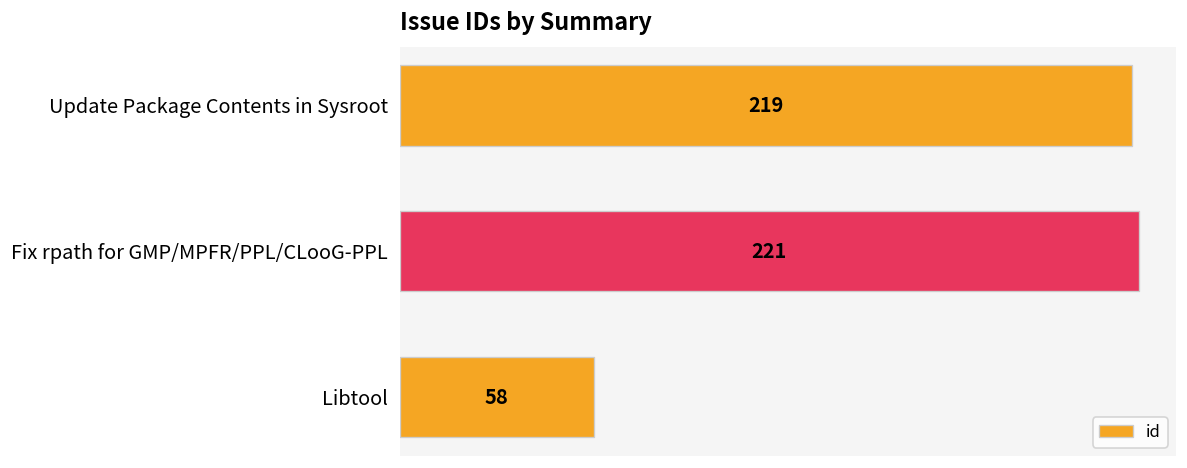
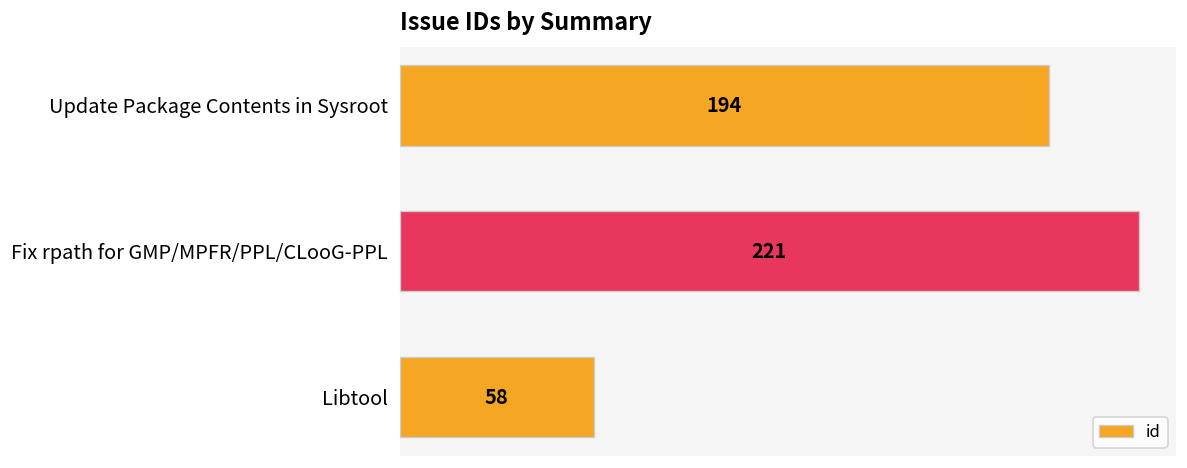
Update Package Contents in Sysroot: 219 -> 194
